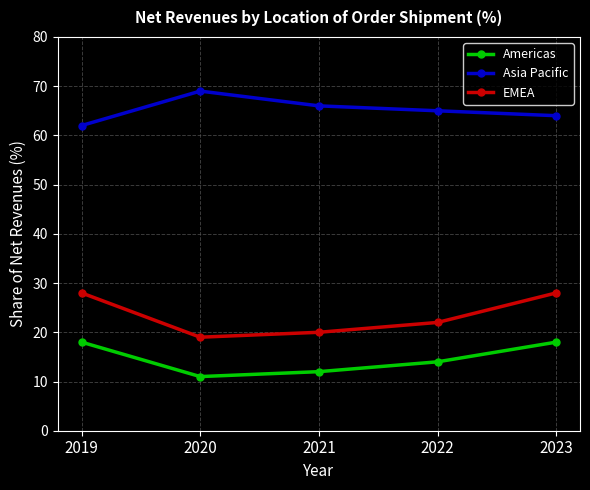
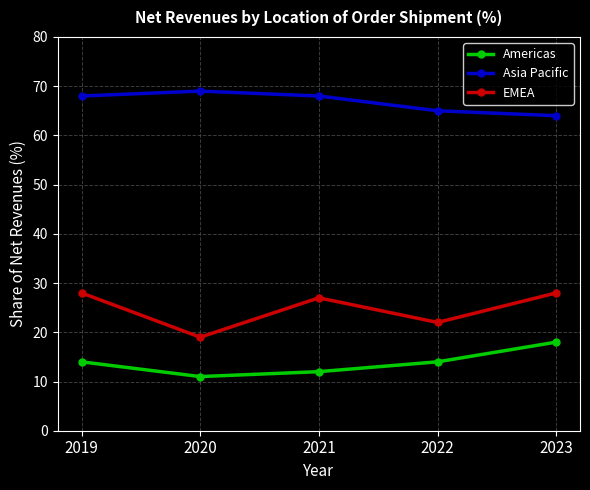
Americas, 2019: 18 -> 14
Asia Pacific, 2019: 62 -> 68
Asia Pacific, 2021: 66 -> 68
EMEA, 2021: 20 -> 27
